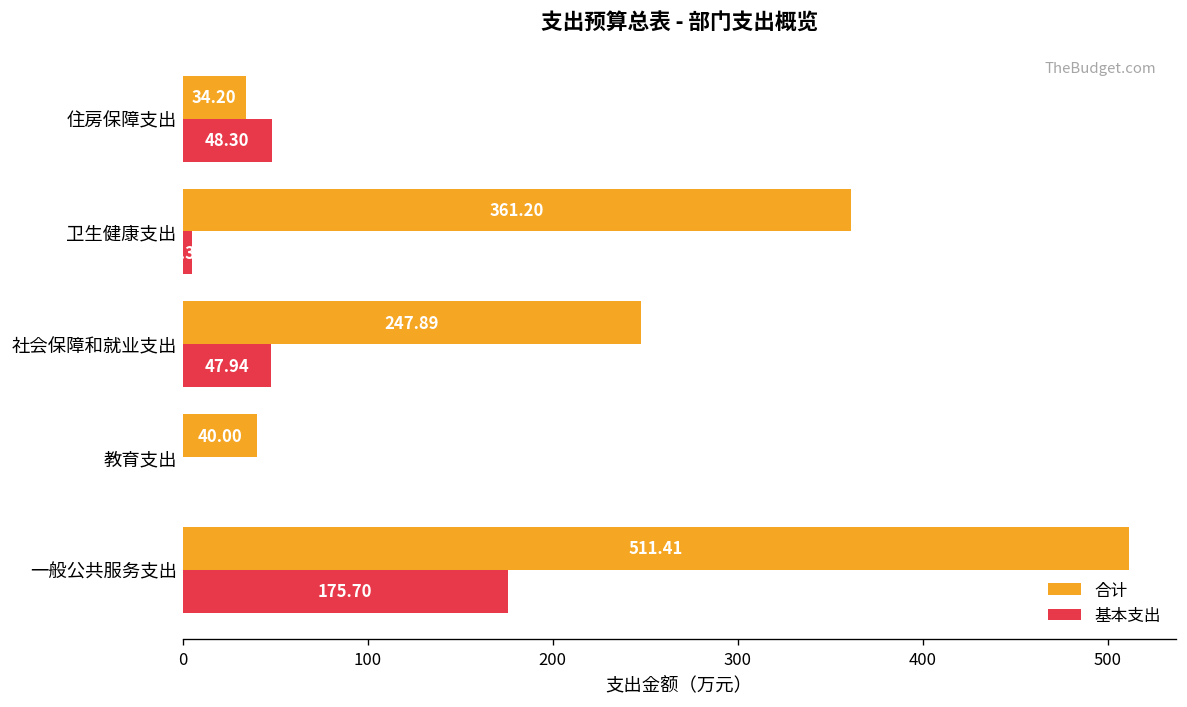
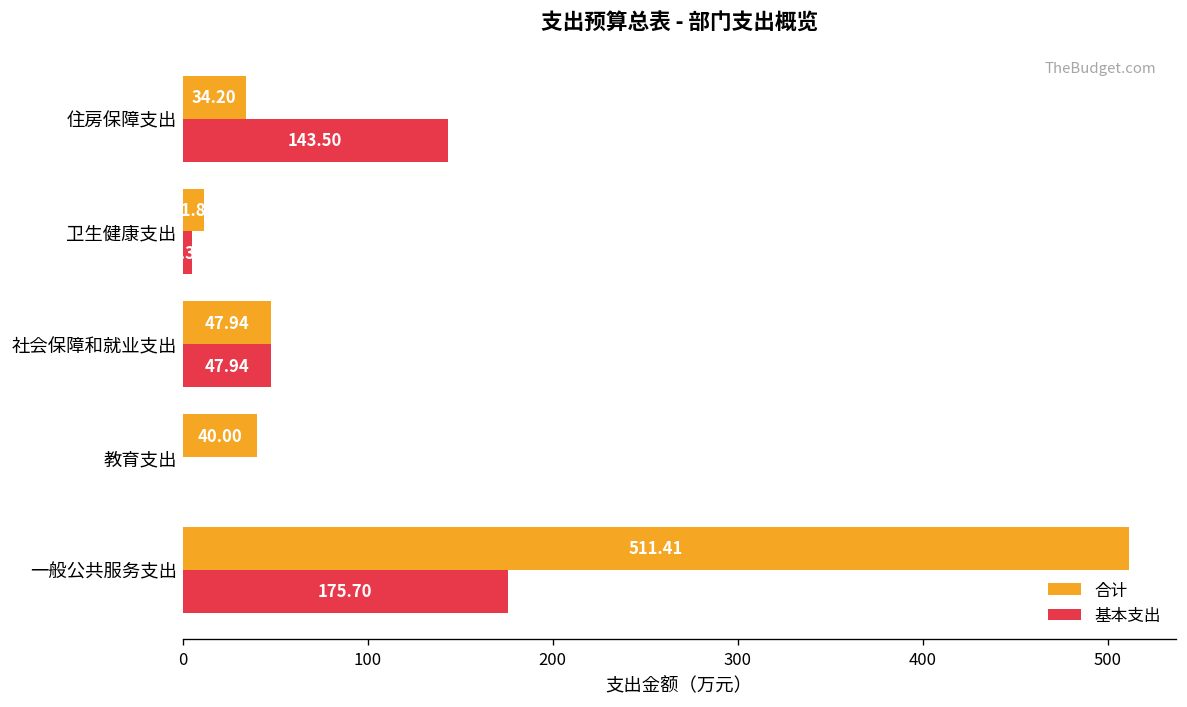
基本支出, 住房保障支出: 48.30 -> 143.50
合计, 卫生健康支出: 361 -> 12
合计, 社会保障和就业支出: 247.89 -> 47.94
